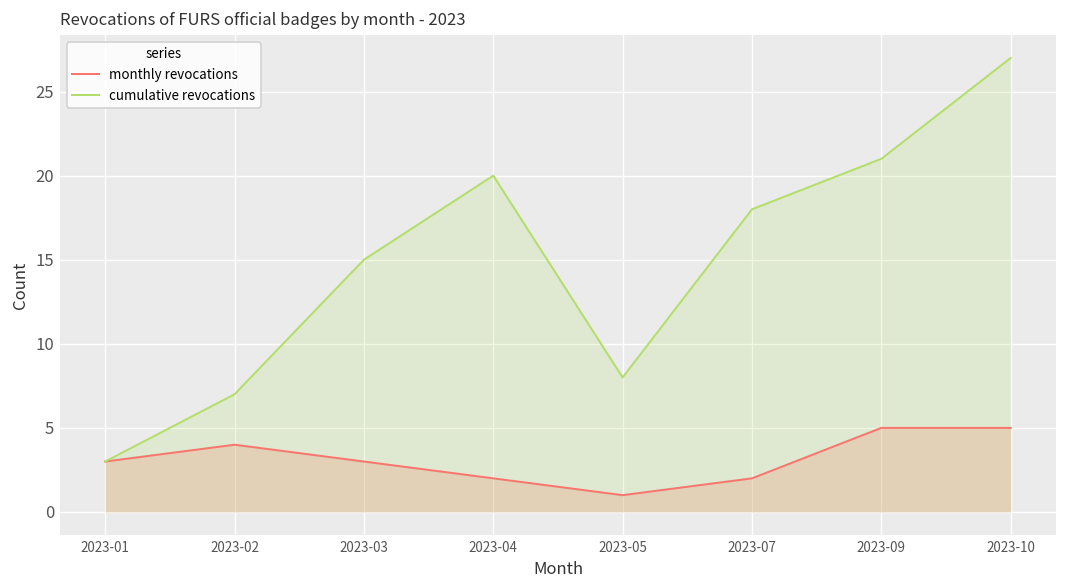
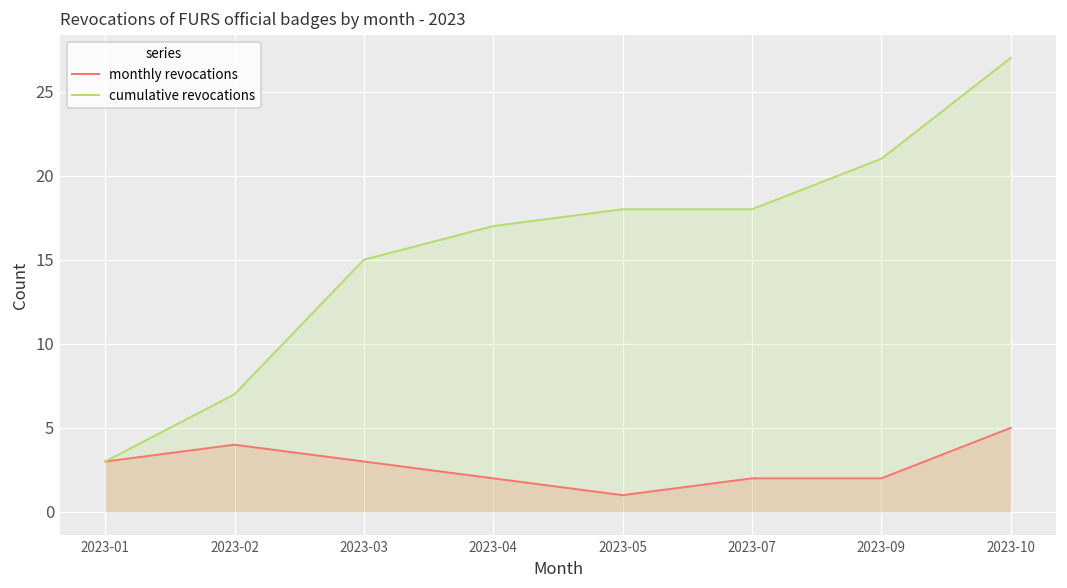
cumulative revocations, 2023-04: 20 -> 17
cumulative revocations, 2023-05: 8 -> 18
monthly revocations, 2023-09: 5 -> 2
